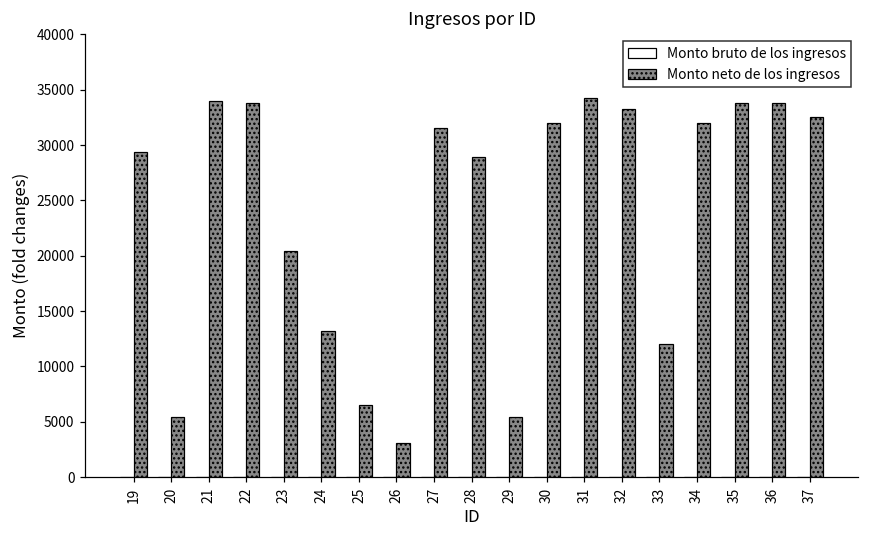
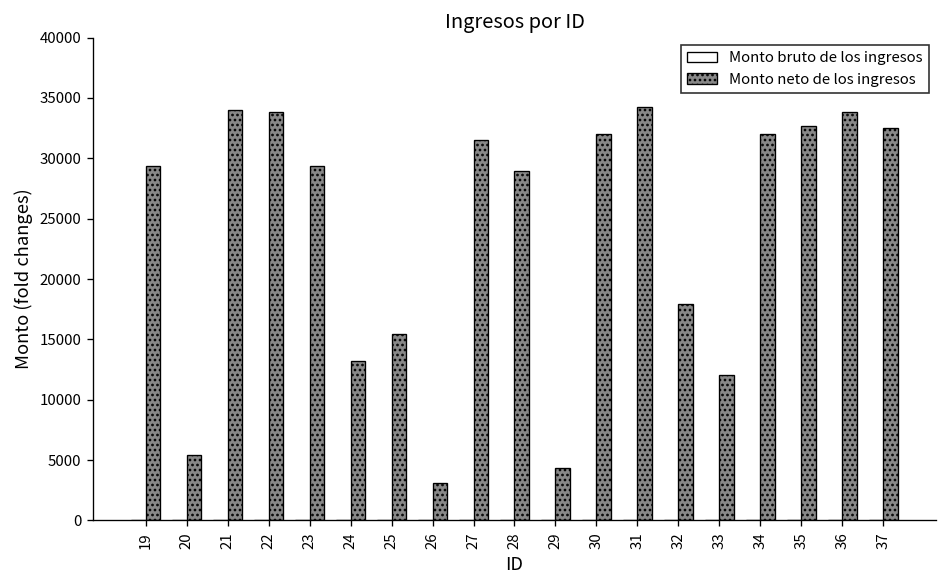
Monto neto de los ingresos, 23: 20400 -> 29300
Monto neto de los ingresos, 25: 6500 -> 15400
Monto neto de los ingresos, 29: 5400 -> 4300
Monto neto de los ingresos, 32: 33300 -> 17900
Monto neto de los ingresos, 35: 33800 -> 32700
